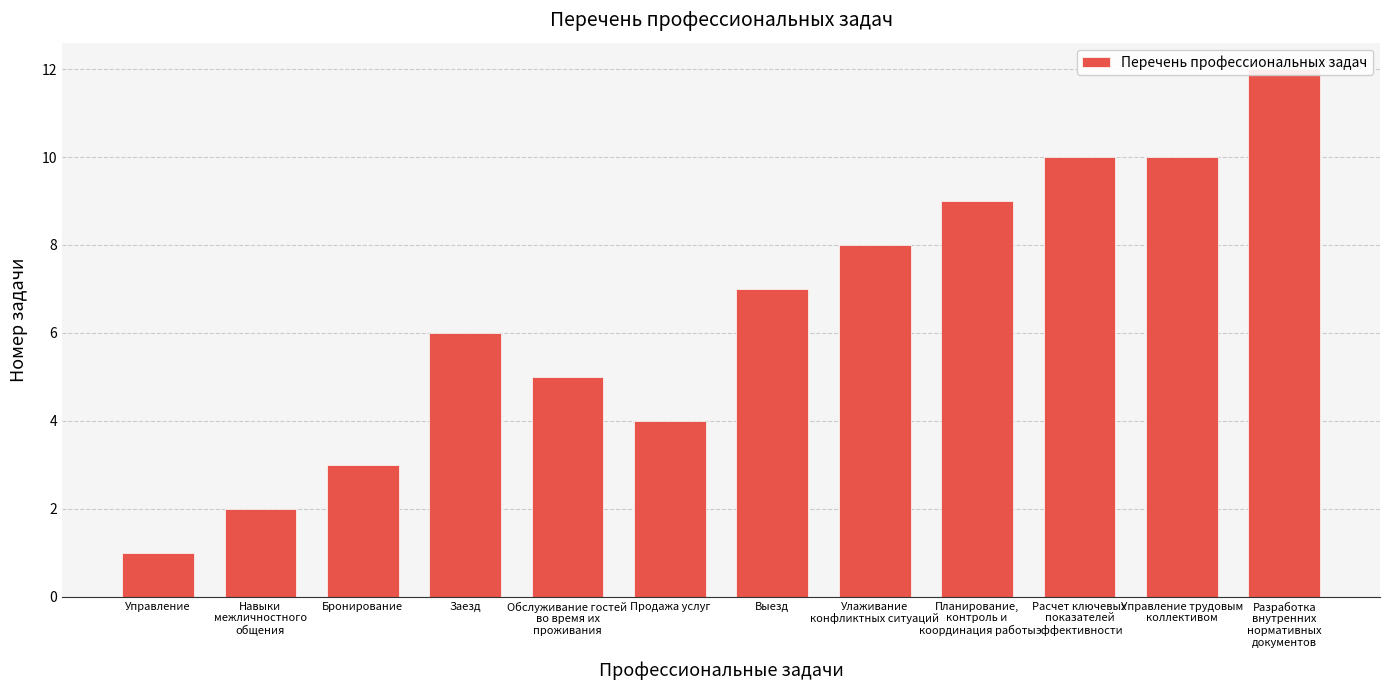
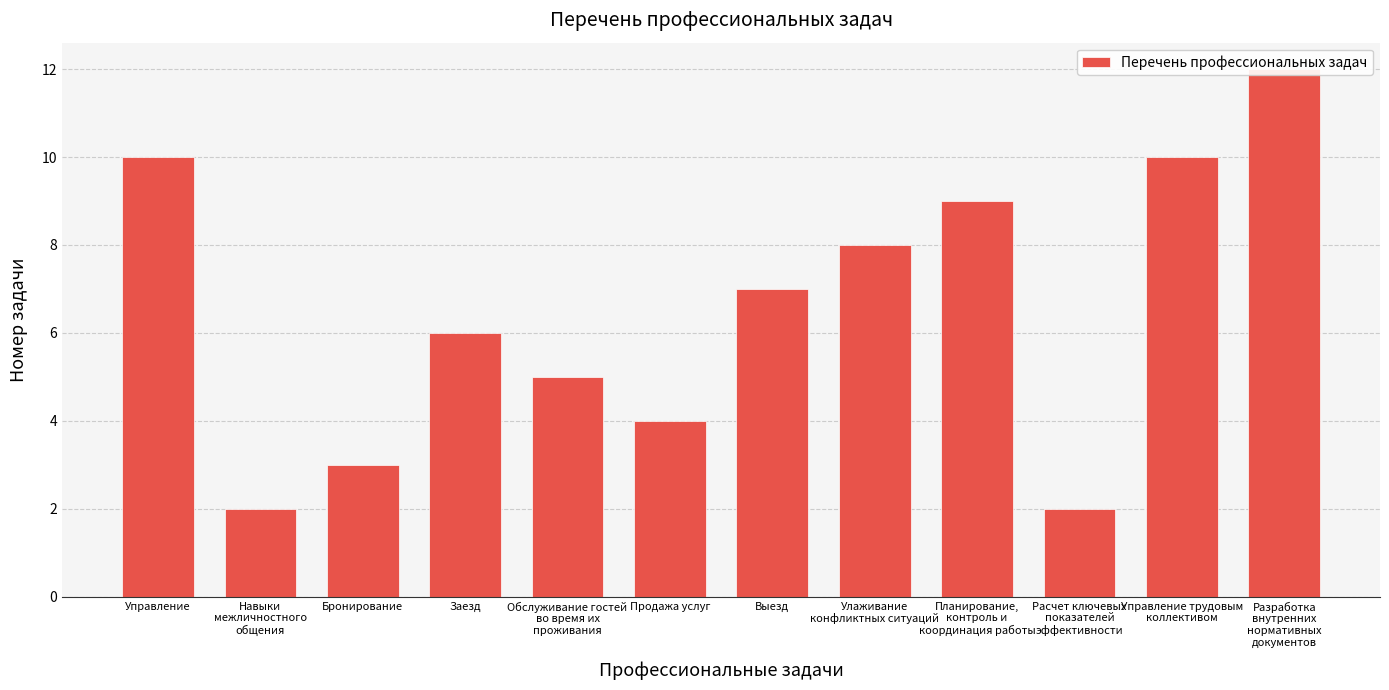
Управление: 1 -> 10
Расчет ключевых показателей эффективности: 10 -> 2
